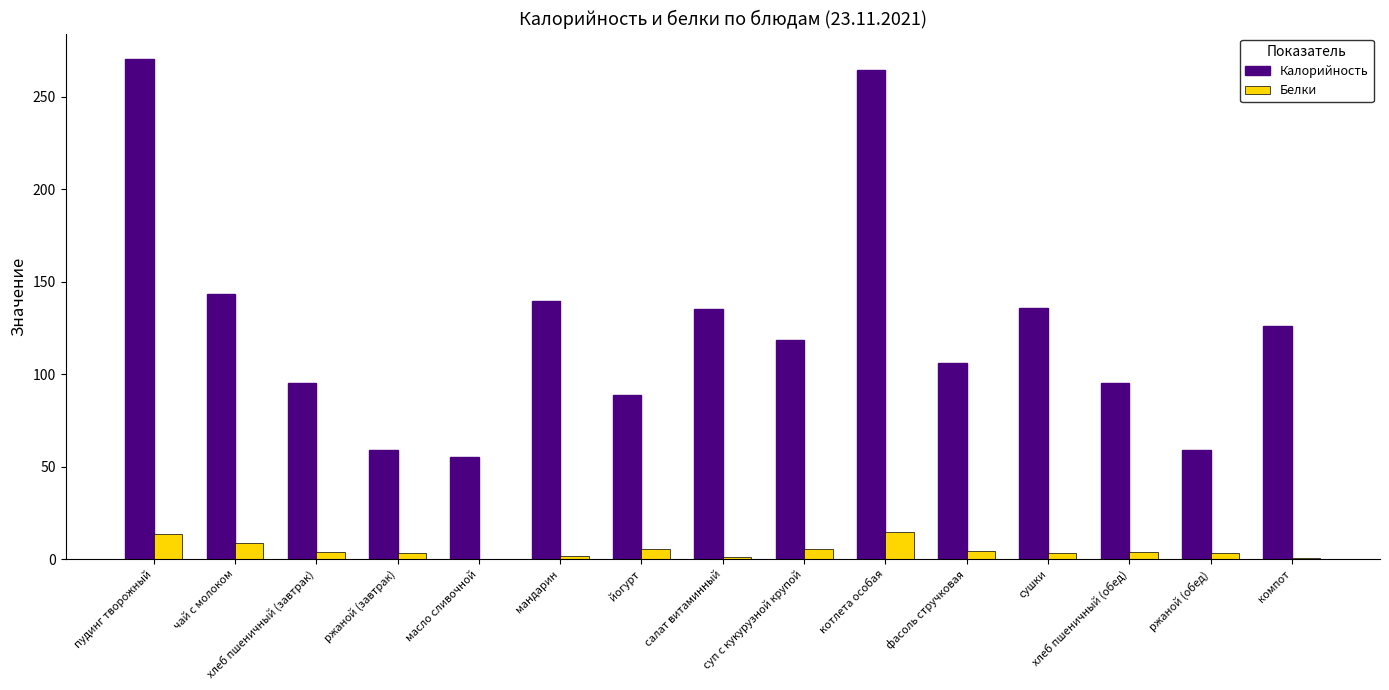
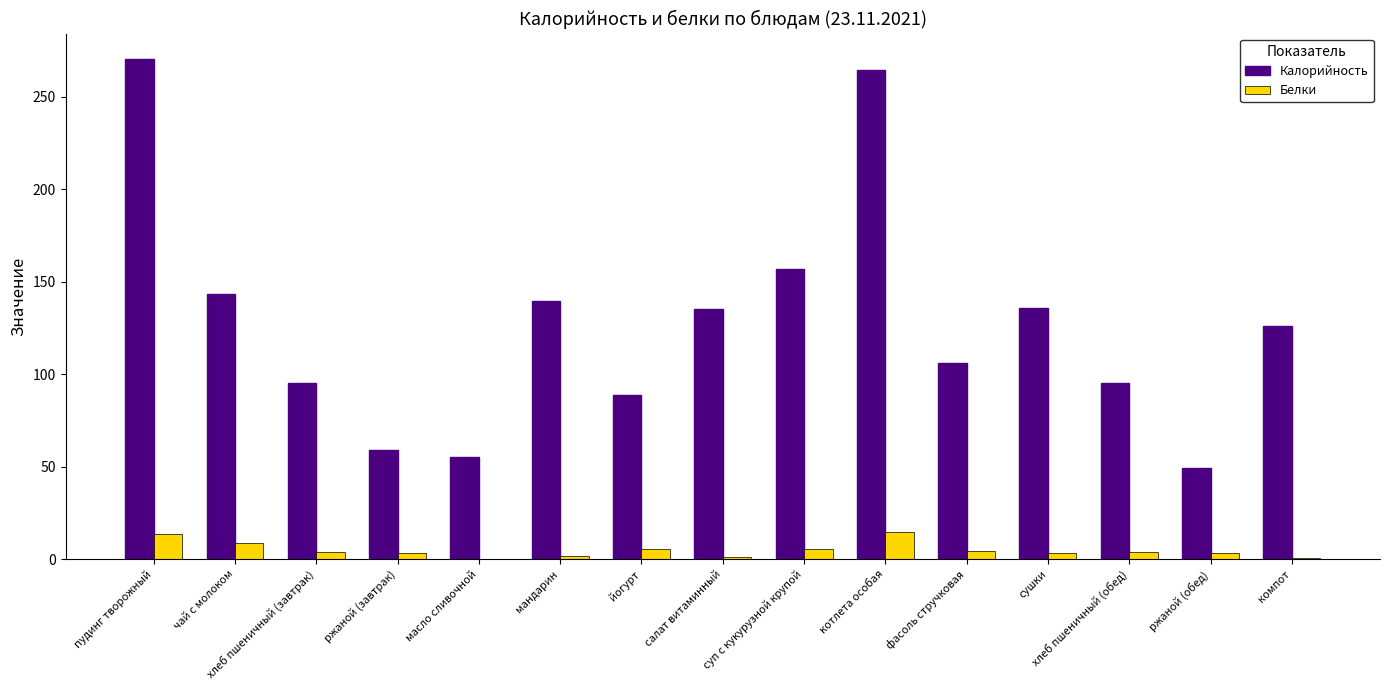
Калорийность, суп с кукурузной крупой: 119 -> 157
Калорийность, ржаной (обед): 59 -> 49
